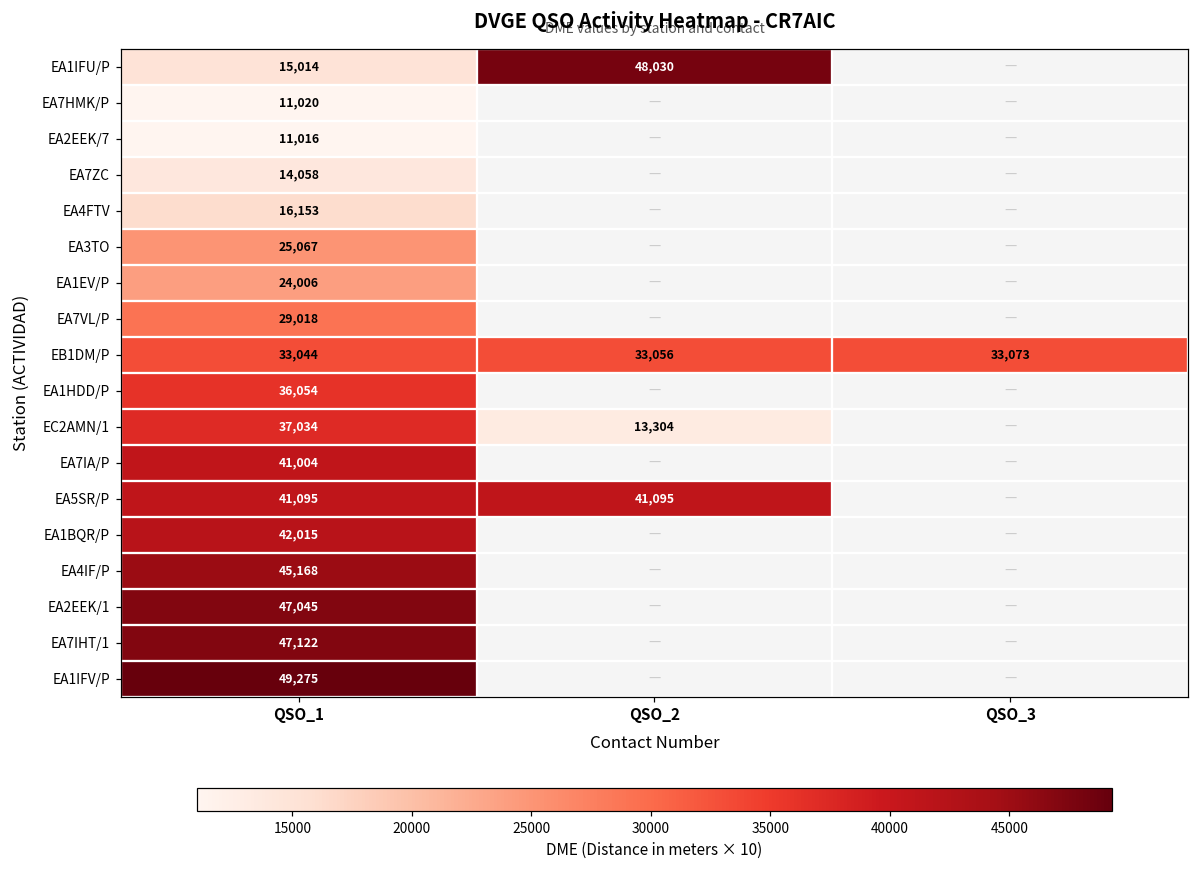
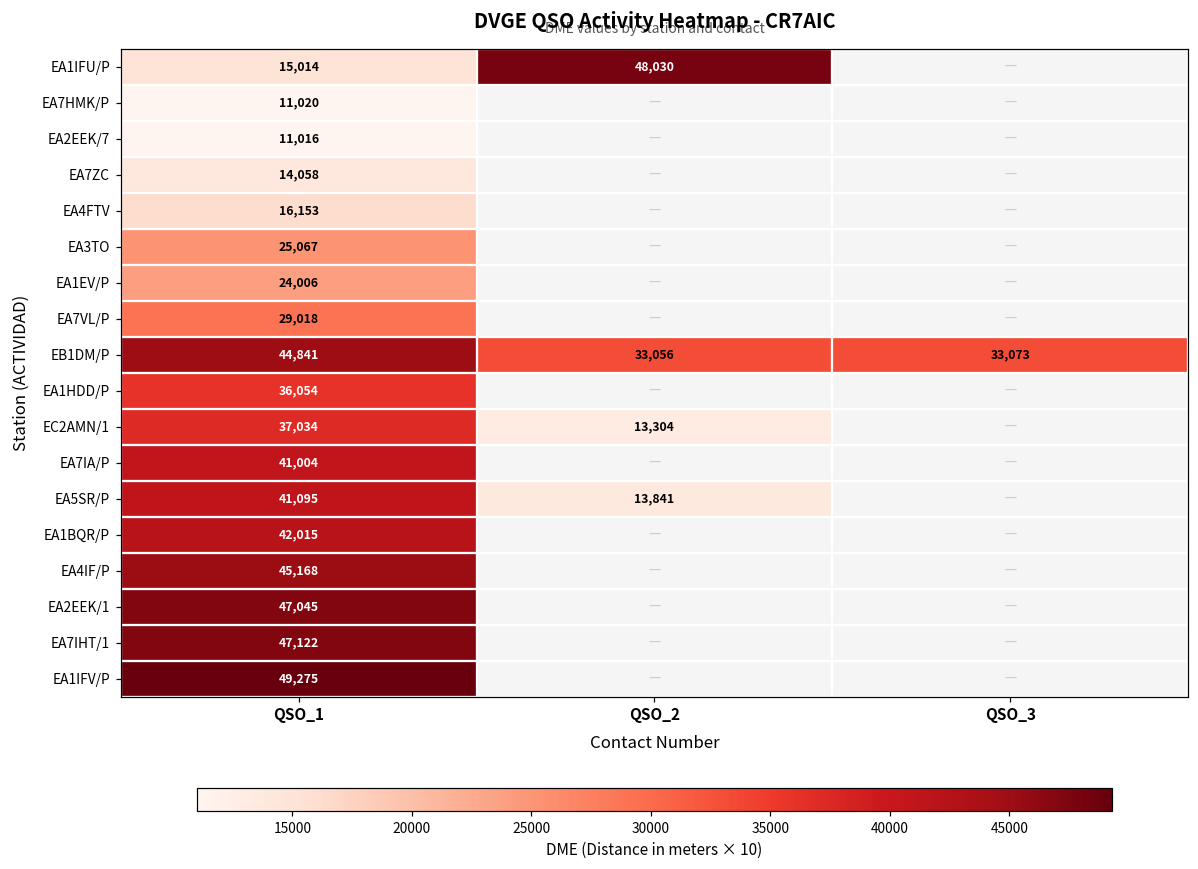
EB1DM/P, QSO_1: 33,044 -> 44,841
EA5SR/P, QSO_2: 41,095 -> 13,841
